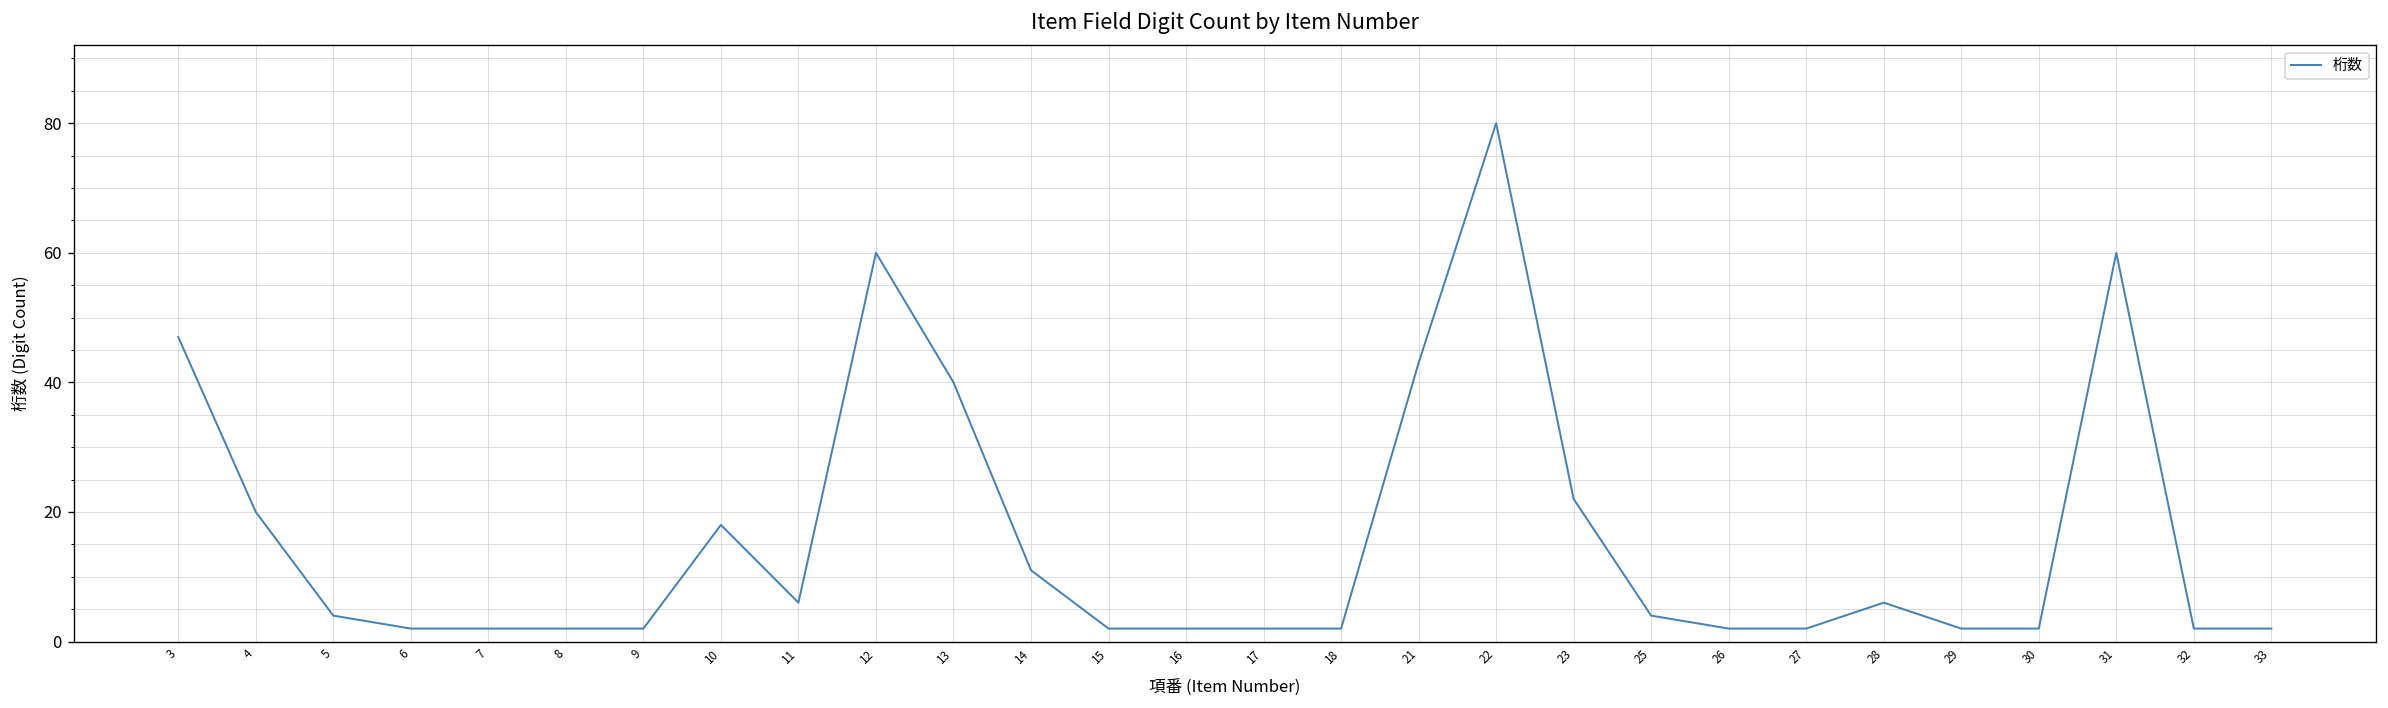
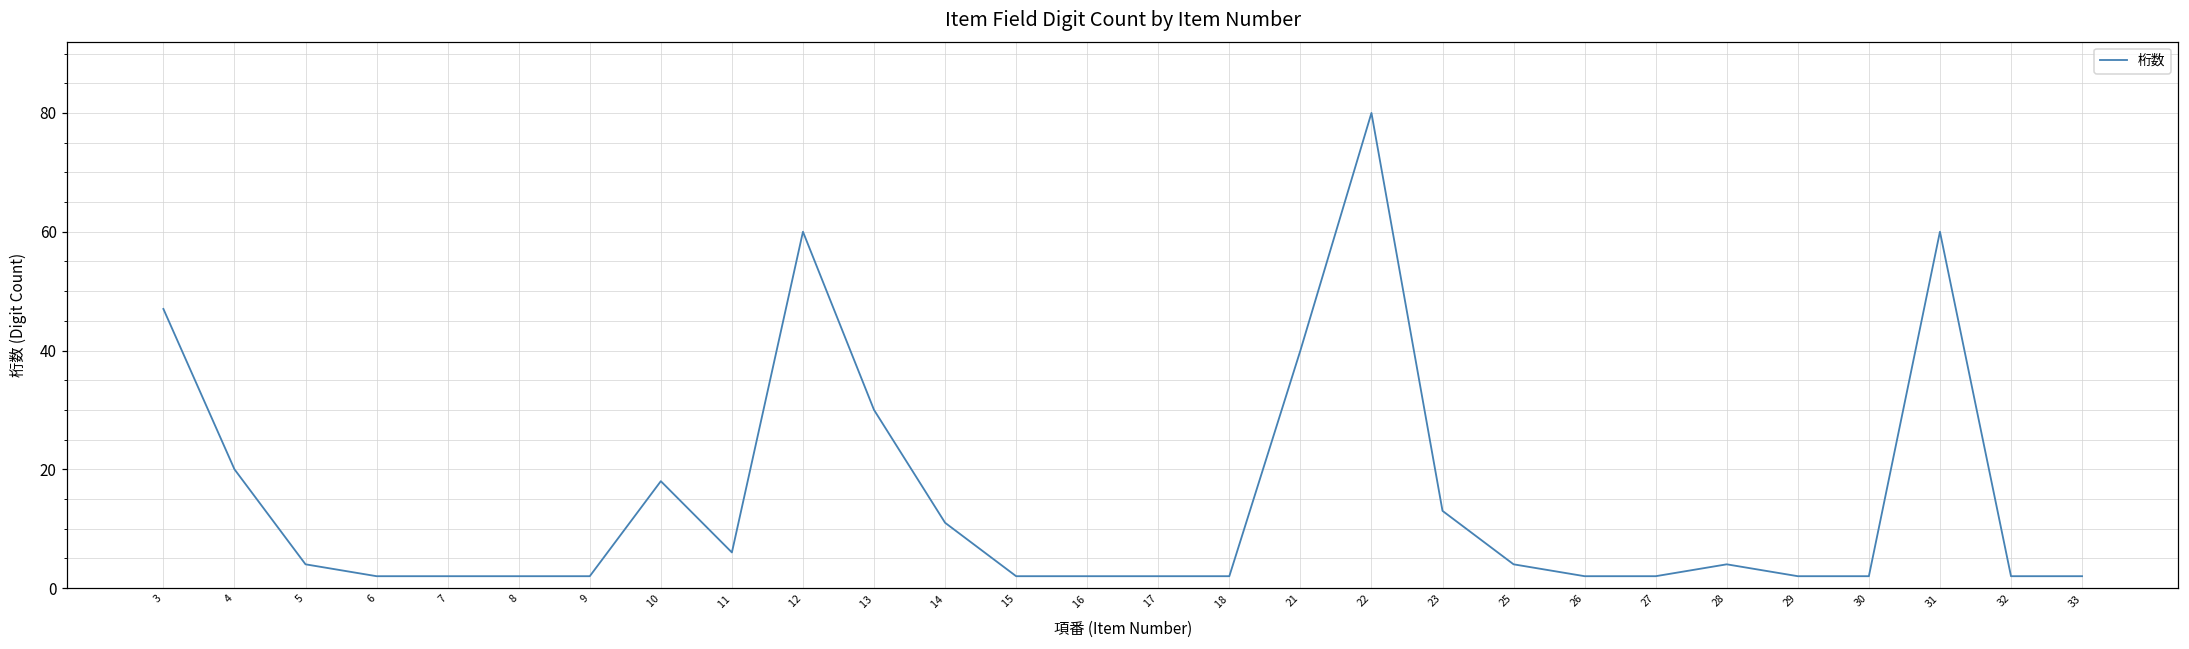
13: 40 -> 30
21: 43 -> 40
23: 22 -> 13
28: 6 -> 4
